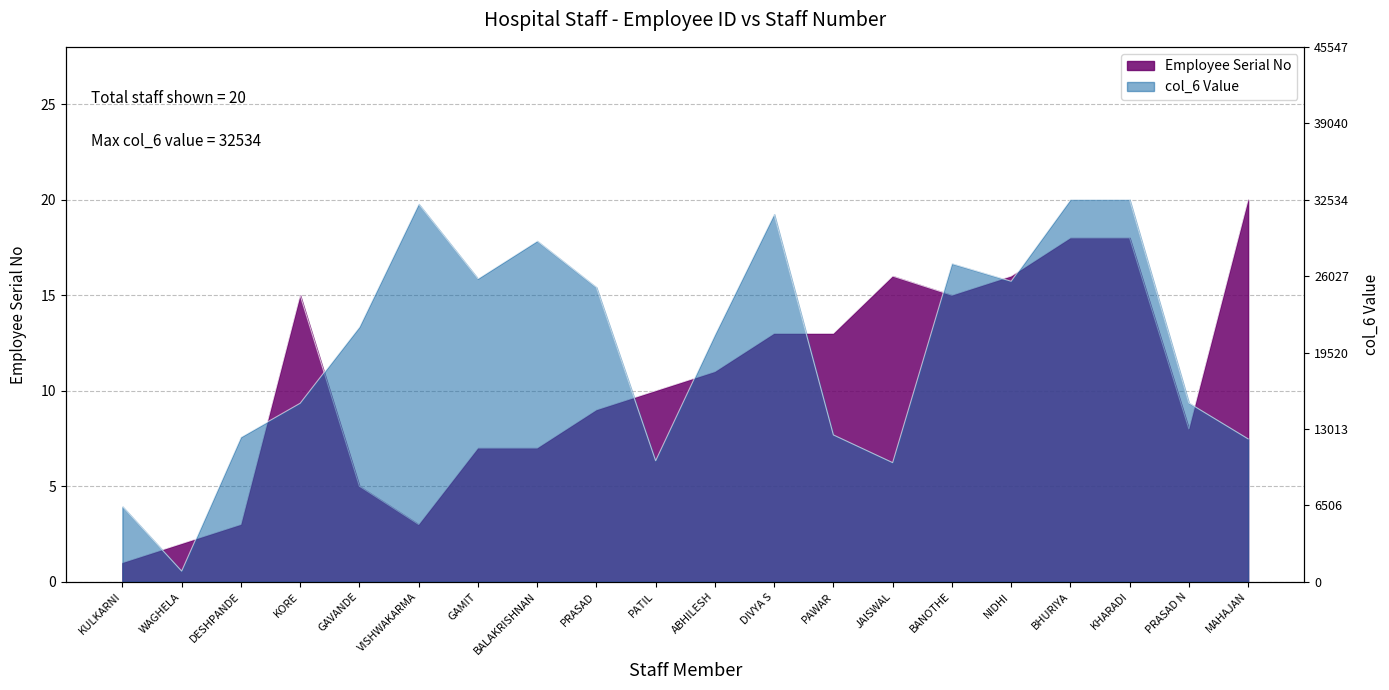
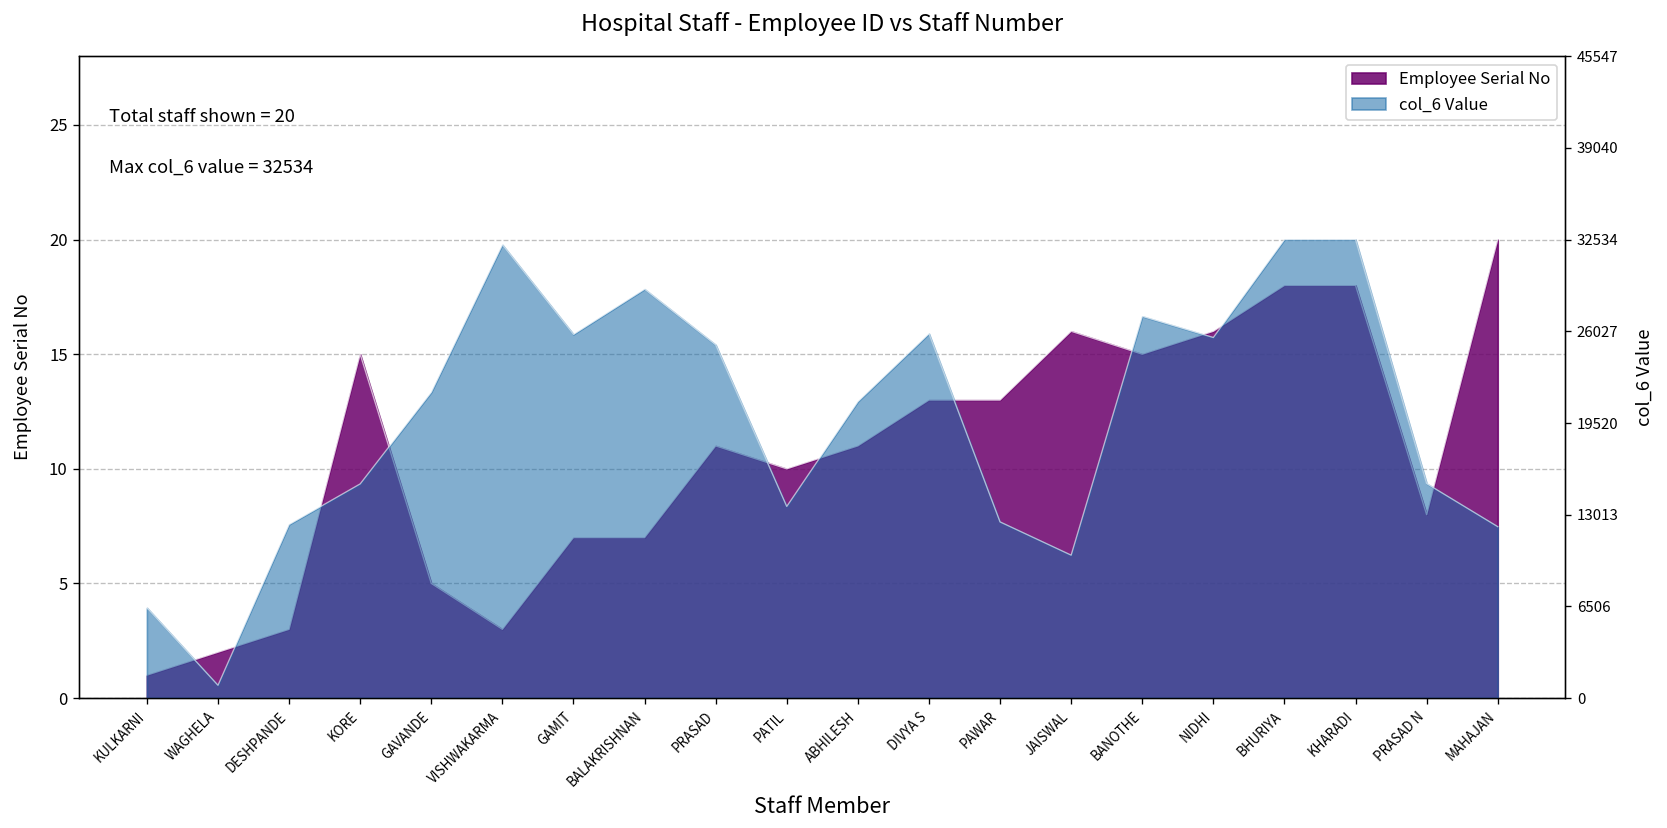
Employee Serial No, PRASAD: 9 -> 11
col_6 Value, PATIL: 10300 -> 13600
col_6 Value, DIVYA S: 31300 -> 25900
